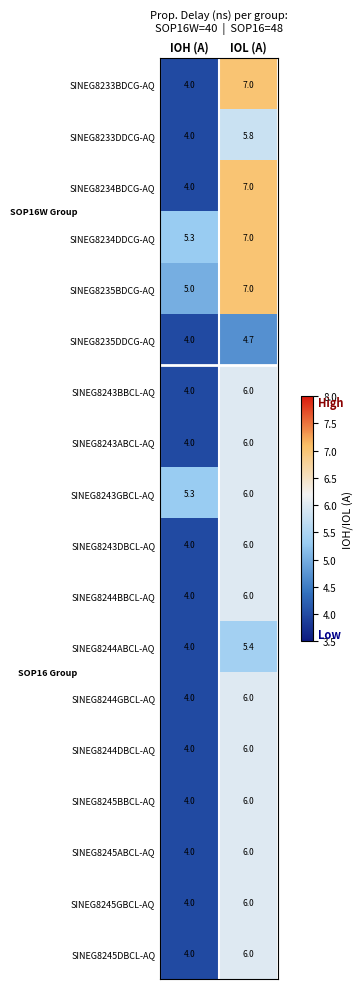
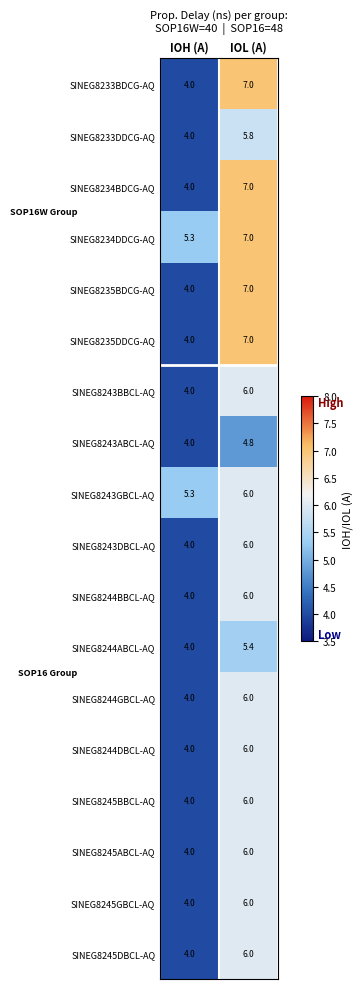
SINEG8235BDCG-AQ, IOH (A): 5.0 -> 4.0
SINEG8235DDCG-AQ, IOL (A): 4.7 -> 7.0
SINEG8243ABCL-AQ, IOL (A): 6.0 -> 4.8
